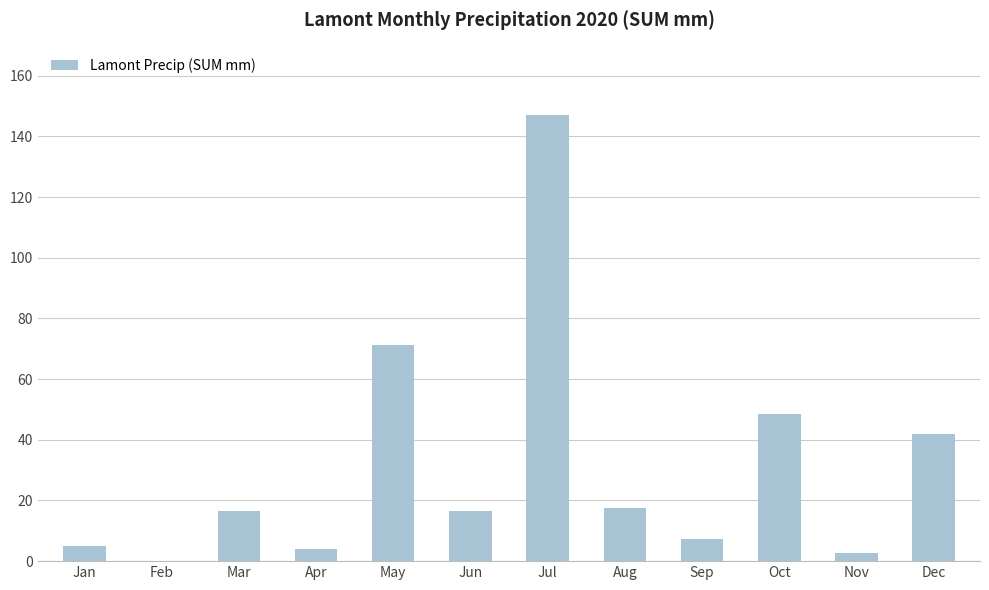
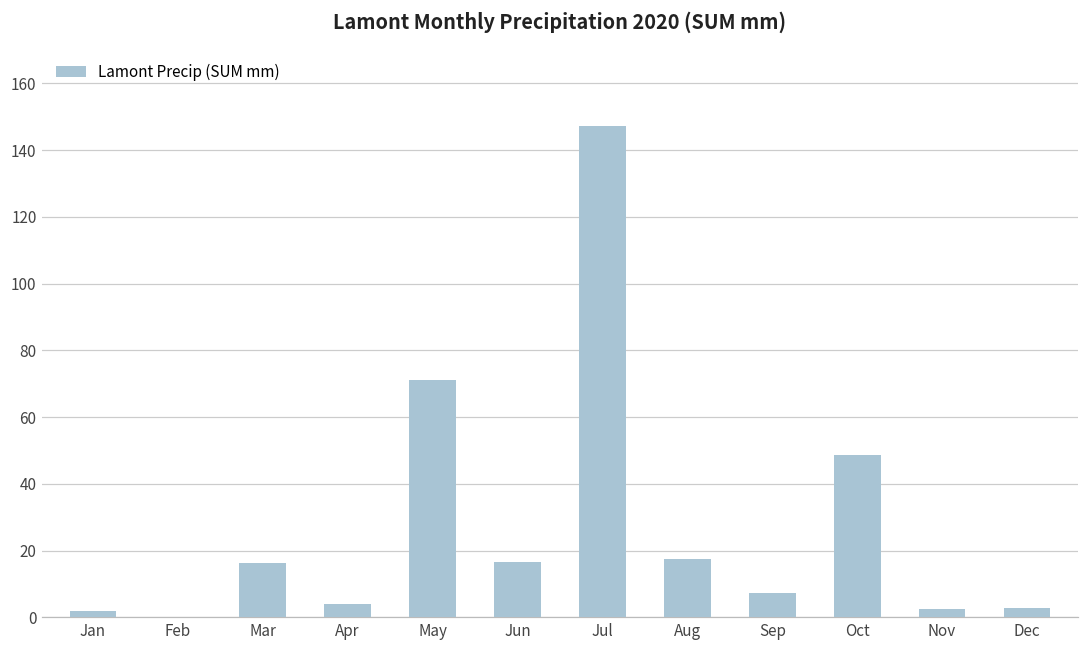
Jan: 5 -> 2
Dec: 42 -> 3
